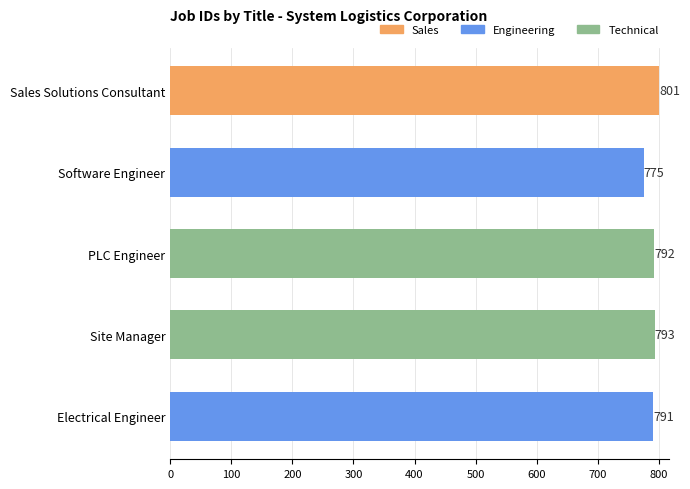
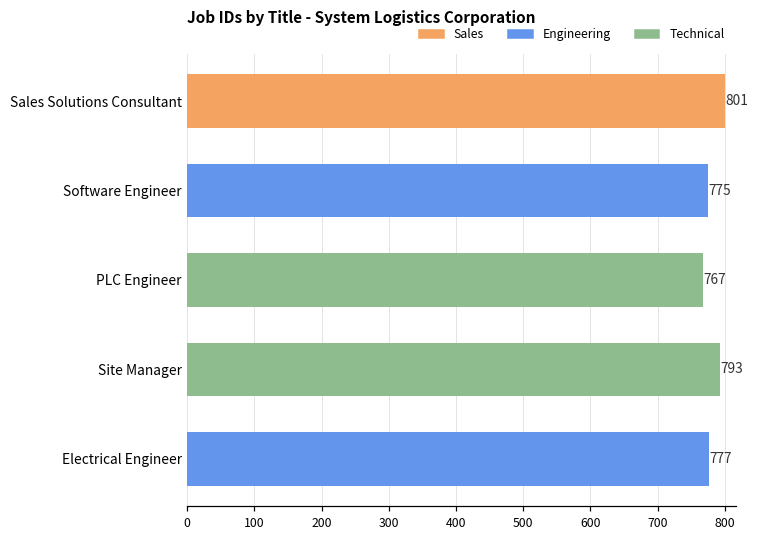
PLC Engineer: 792 -> 767
Electrical Engineer: 791 -> 777
